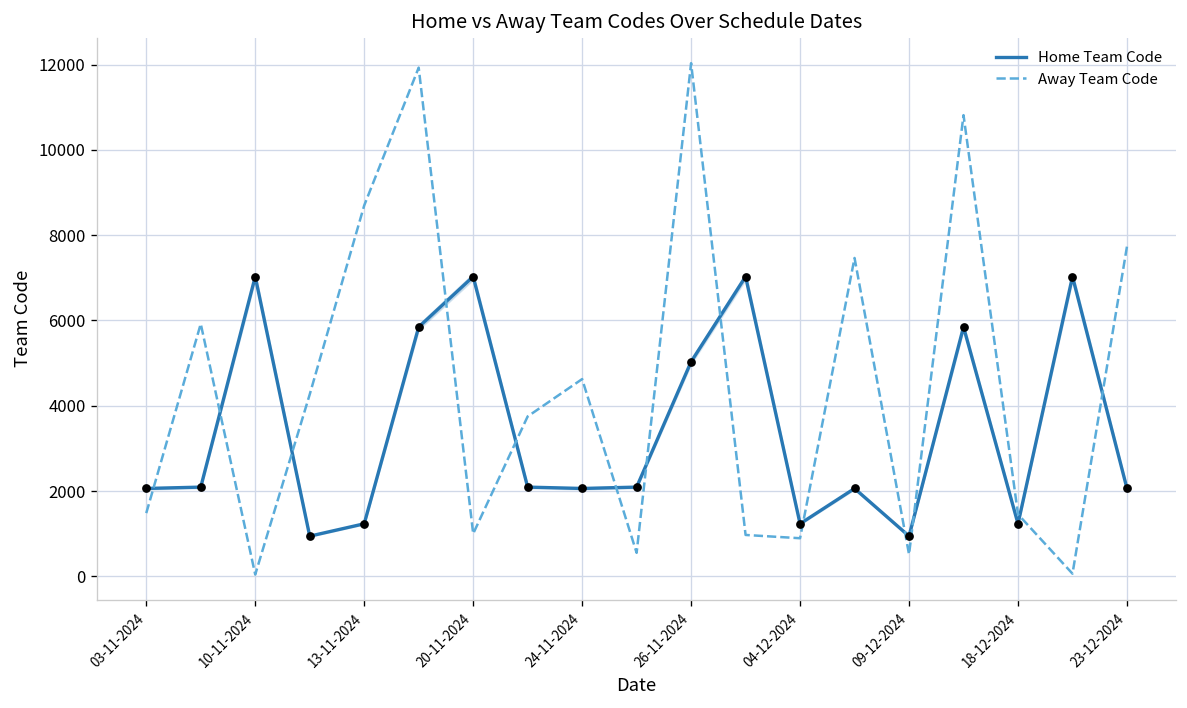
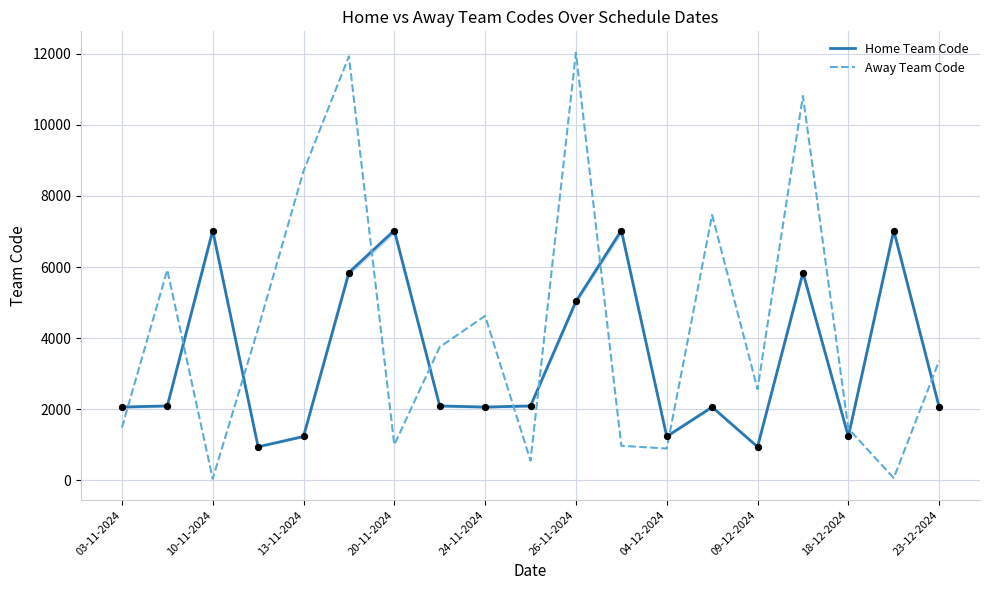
Away Team Code, 09-12-2024: 500 -> 2600
Away Team Code, 23-12-2024: 7700 -> 3400
